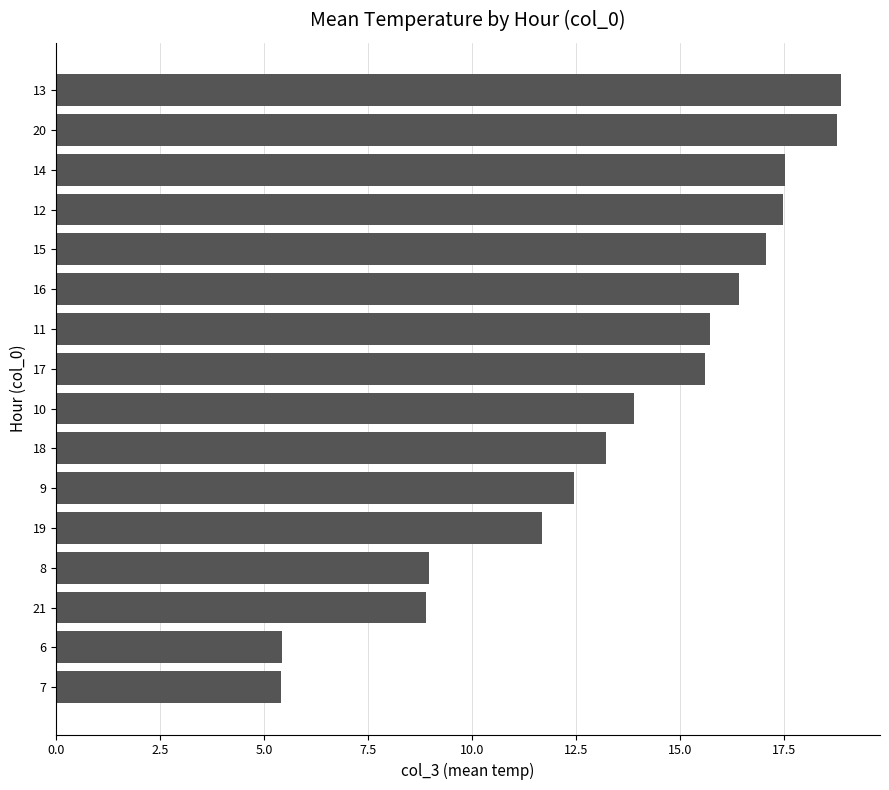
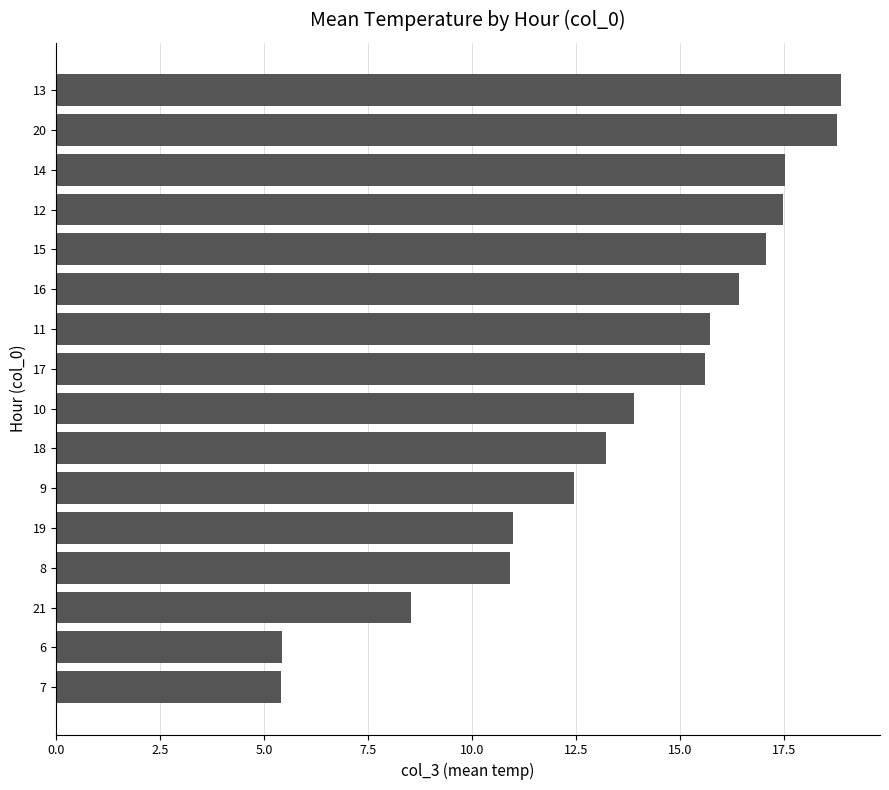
19: 11.7 -> 11.0
8: 9.0 -> 10.9
21: 8.9 -> 8.5
